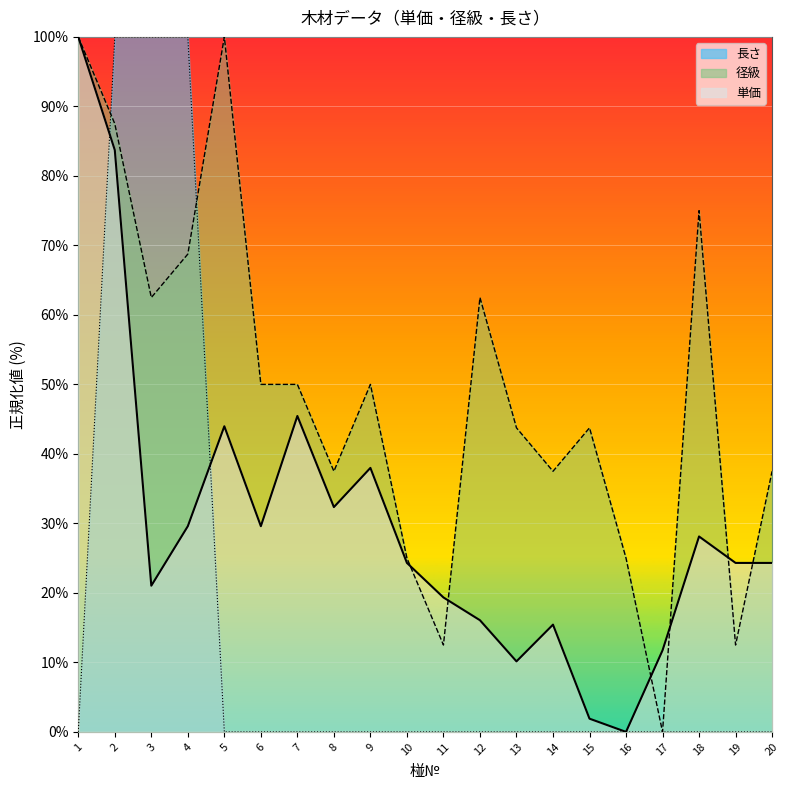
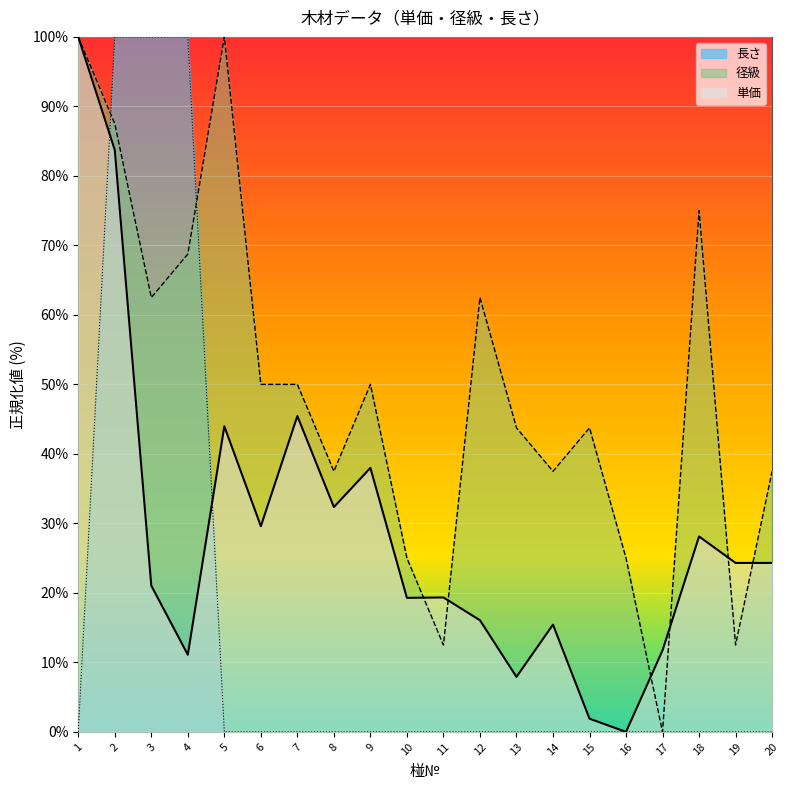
単価, 4: 30% -> 11%
単価, 10: 24% -> 19%
単価, 13: 10% -> 8%
